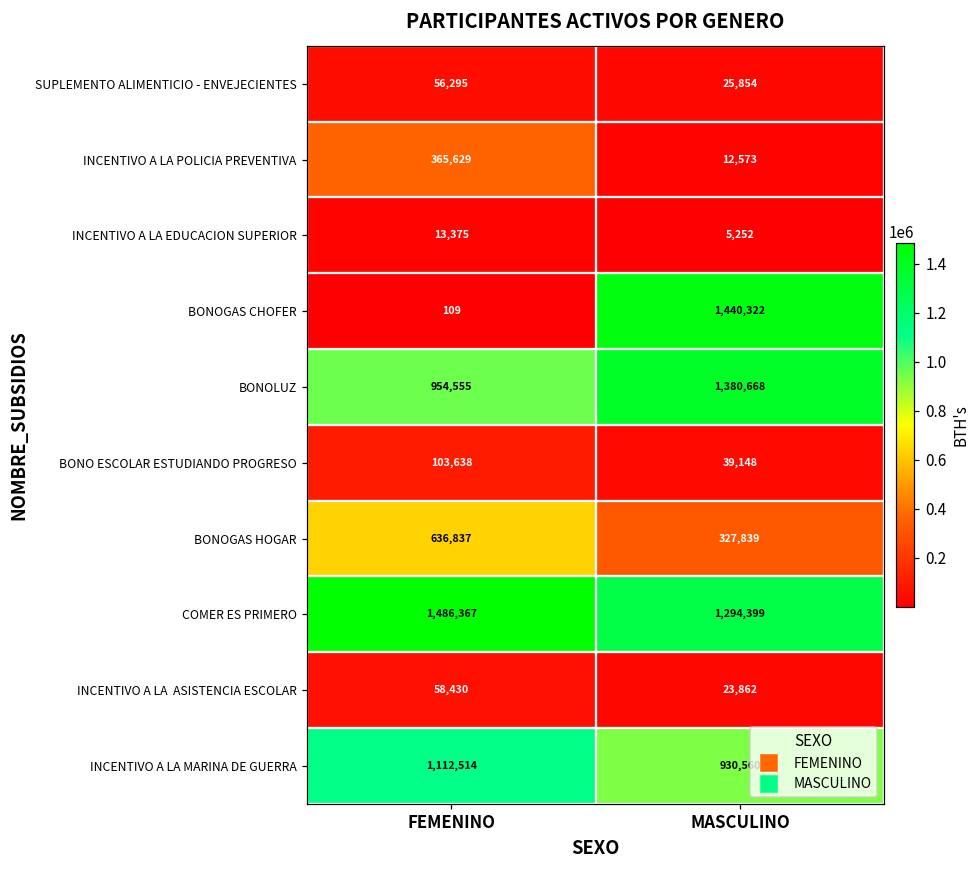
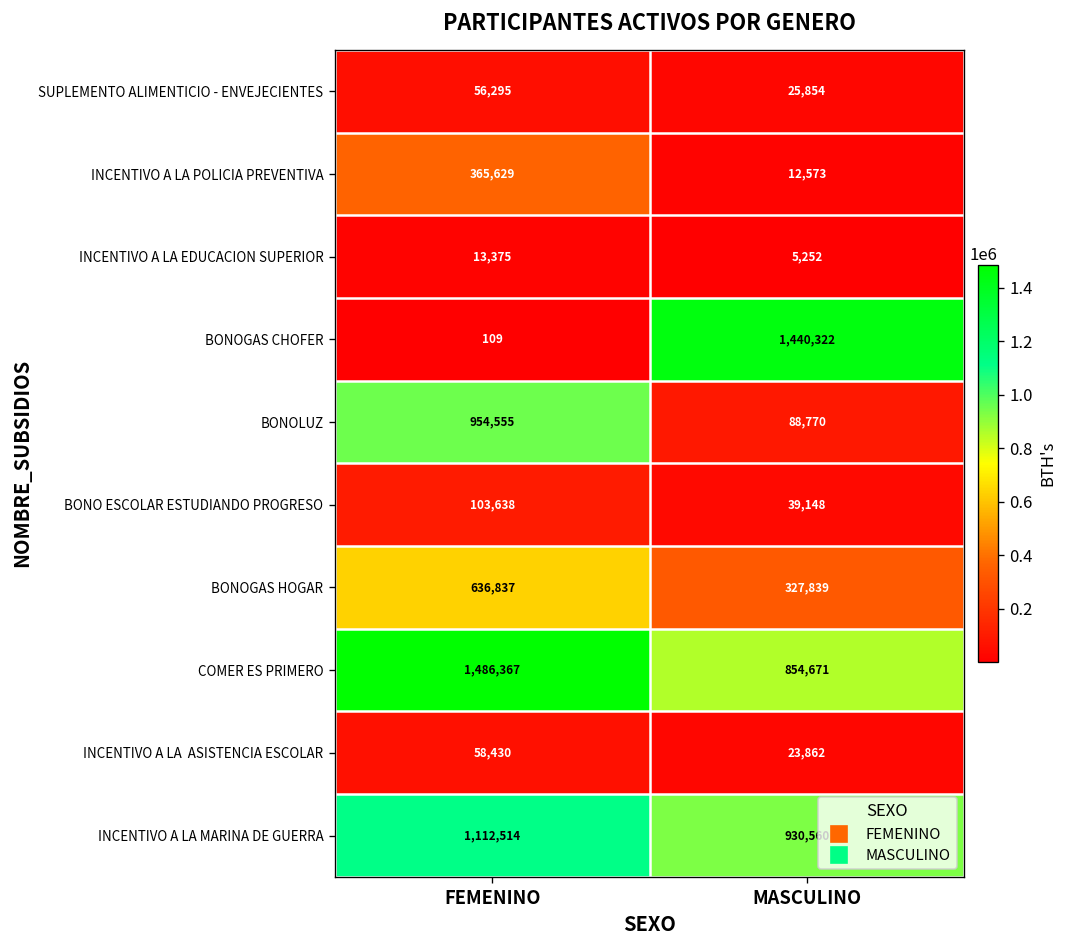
BONOLUZ, MASCULINO: 1,380,668 -> 88,770
COMER ES PRIMERO, MASCULINO: 1,294,399 -> 854,671
